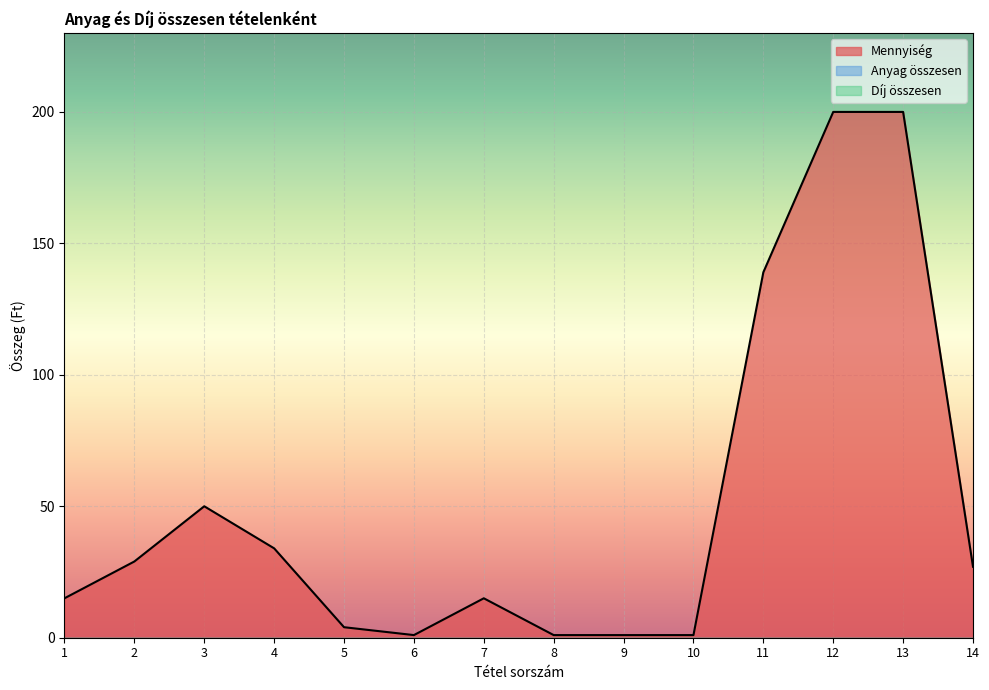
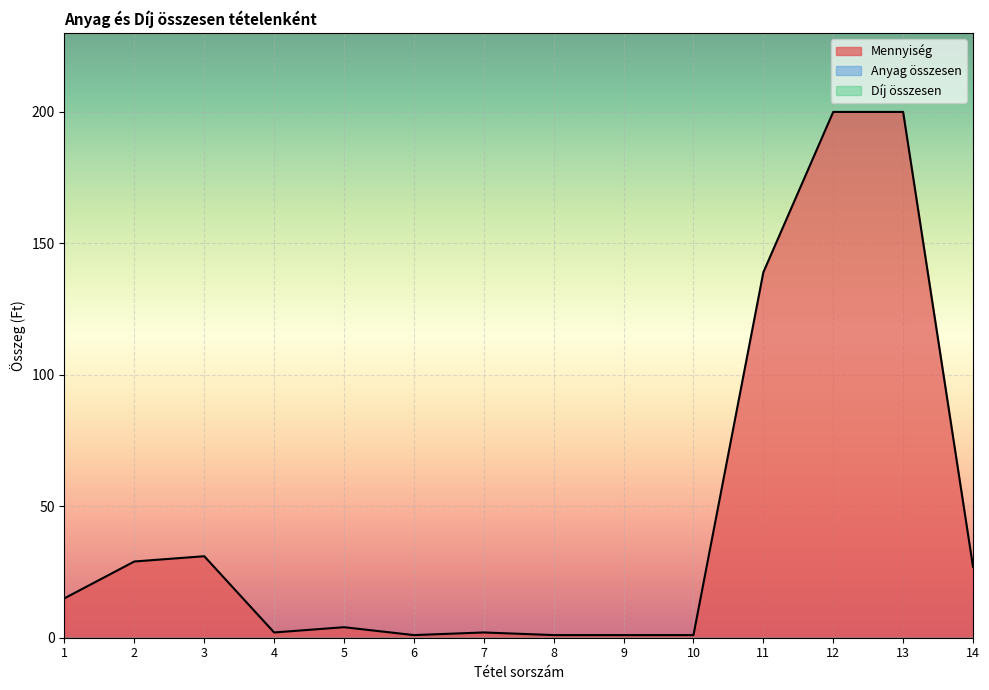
Mennyiség, 3: 50 -> 31
Mennyiség, 4: 34 -> 2
Mennyiség, 7: 15 -> 2
